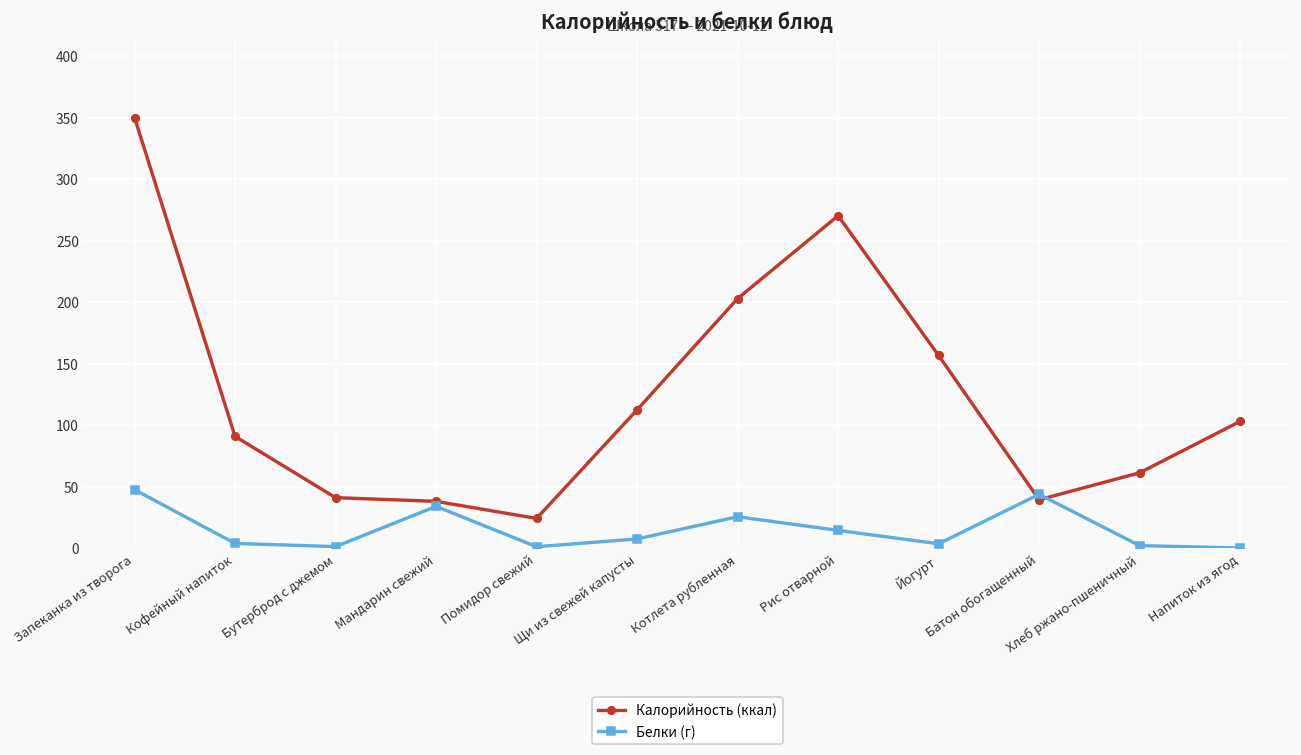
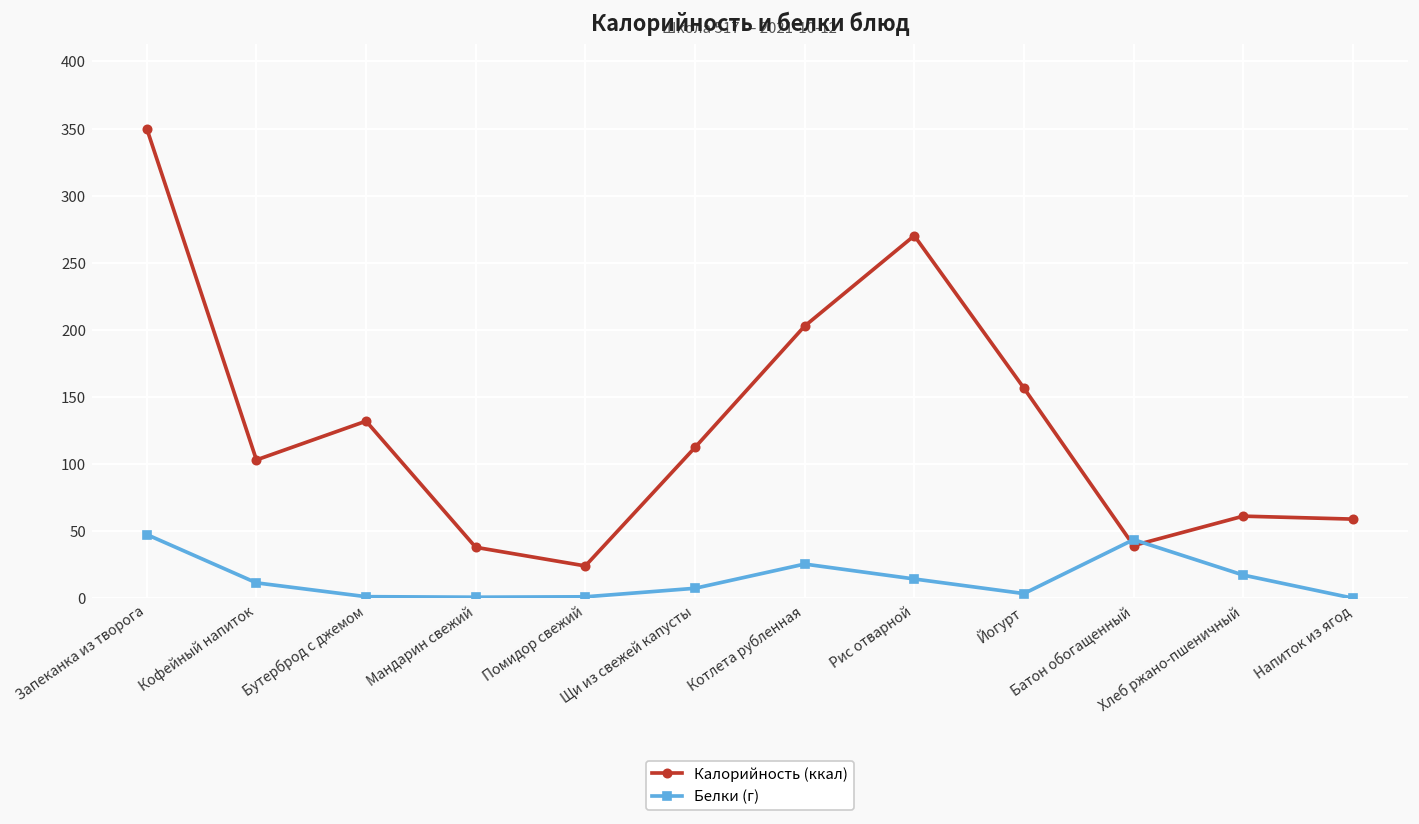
Калорийность (ккал), Кофейный напиток: 91 -> 103
Белки (г), Кофейный напиток: 4 -> 12
Калорийность (ккал), Бутерброд с джемом: 41 -> 132
Белки (г), Мандарин свежий: 34 -> 1
Белки (г), Хлеб ржано-пшеничный: 2 -> 17
Калорийность (ккал), Напиток из ягод: 103 -> 59
